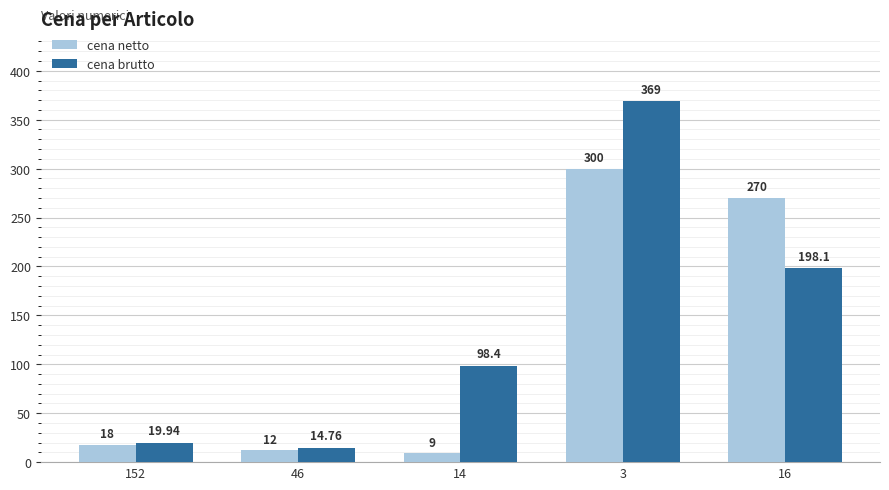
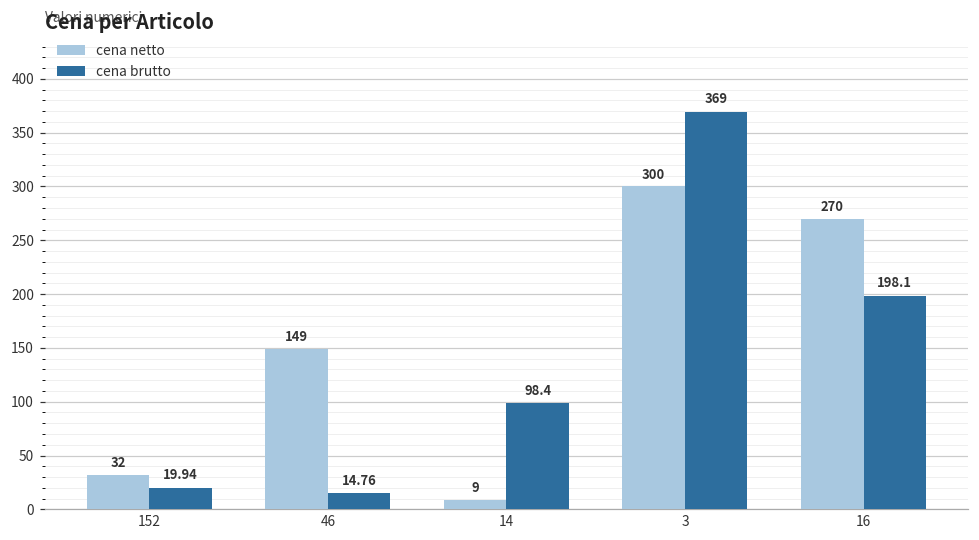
cena netto, 152: 18 -> 32
cena netto, 46: 12 -> 149
